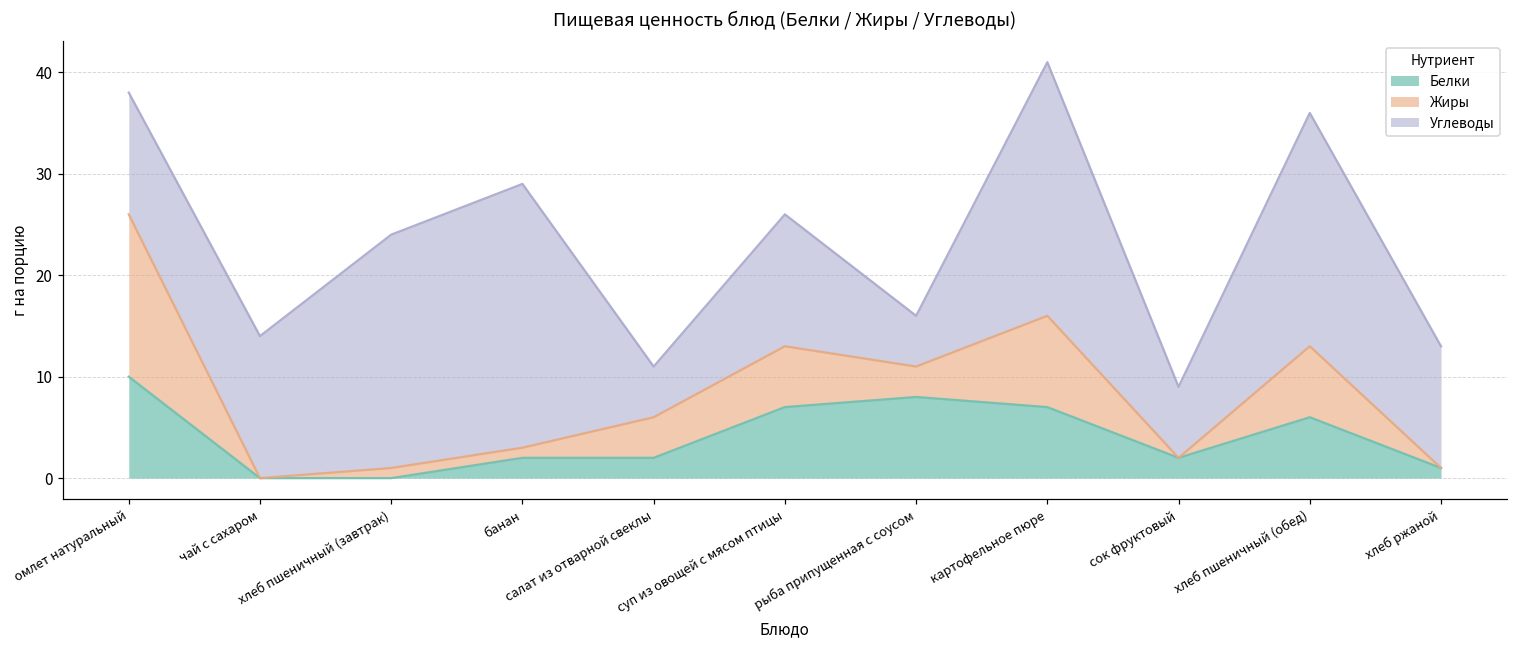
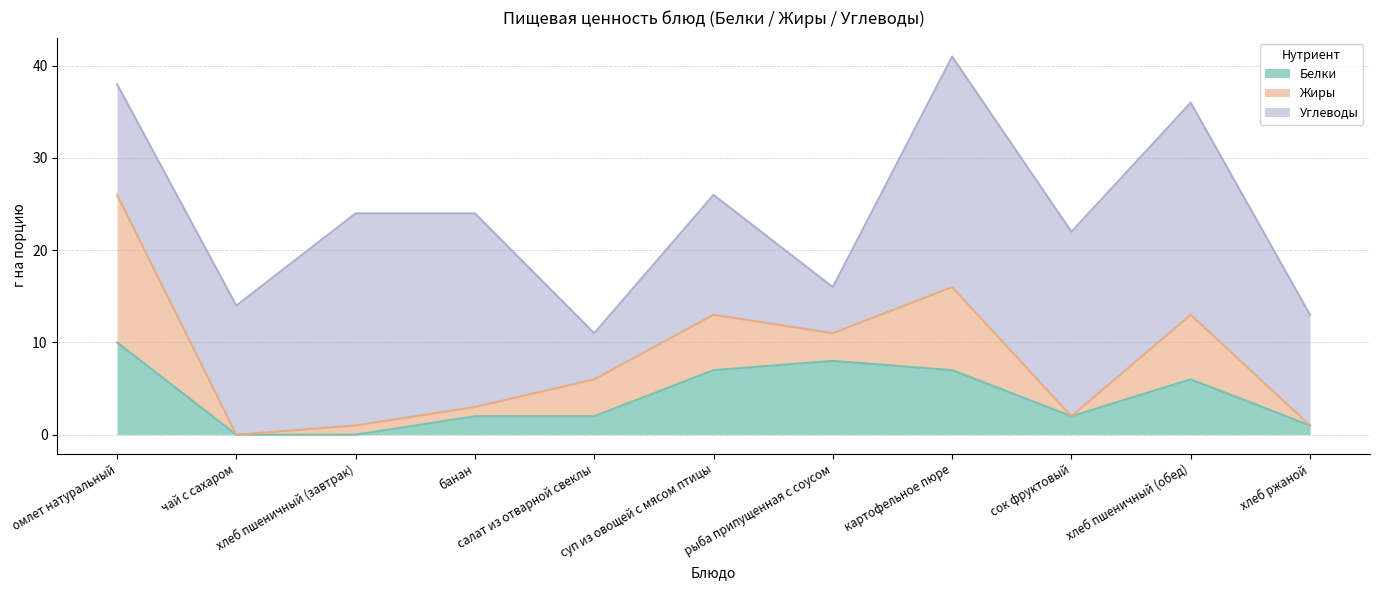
Углеводы, банан: 26 -> 21
Углеводы, сок фруктовый: 7 -> 20
